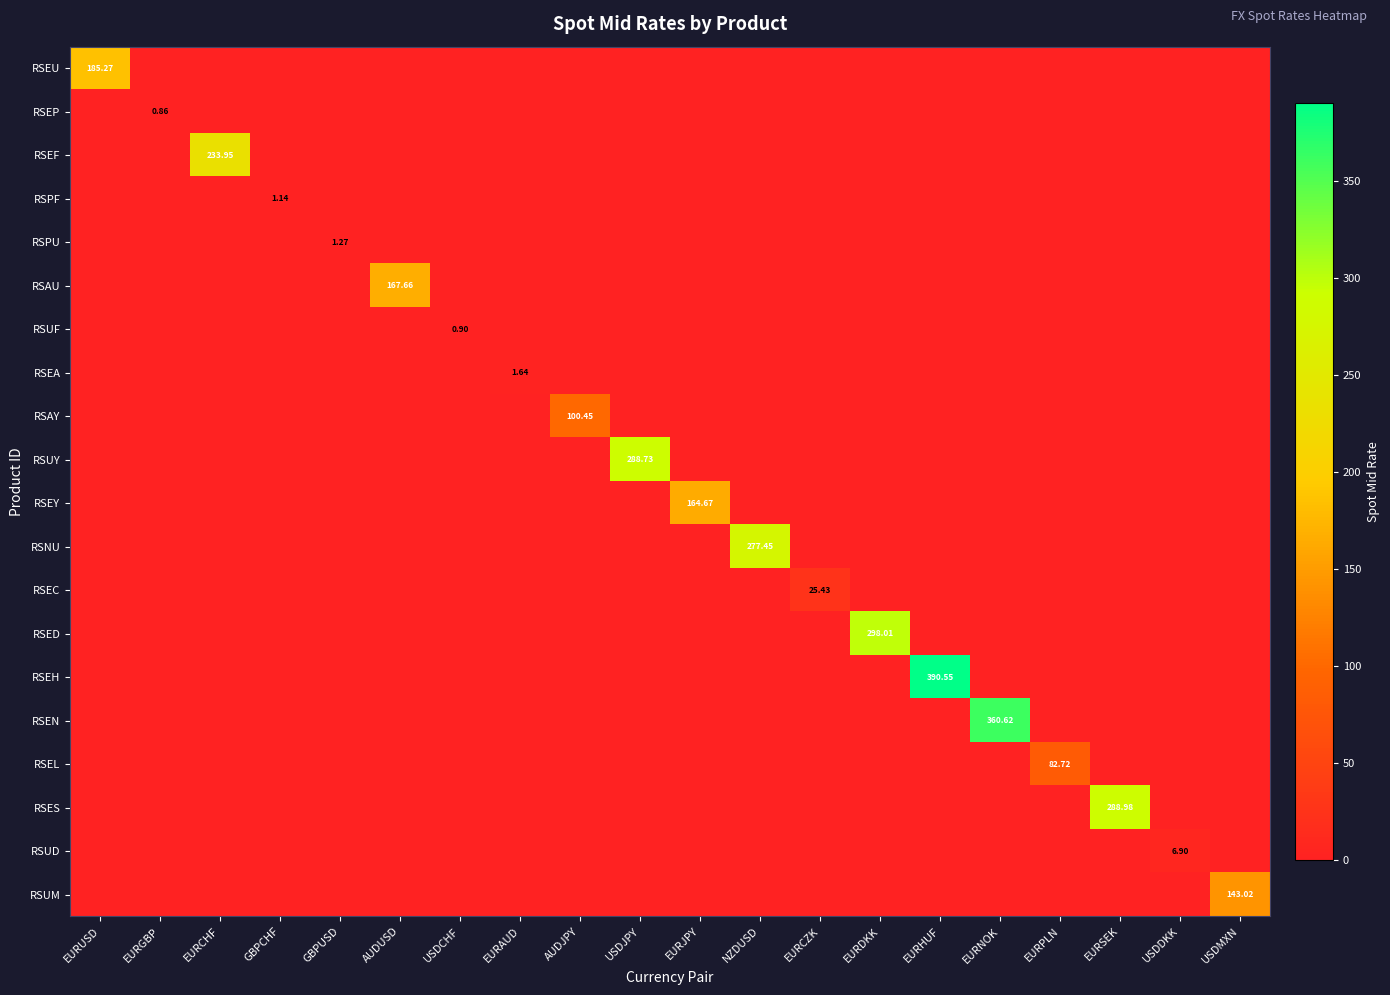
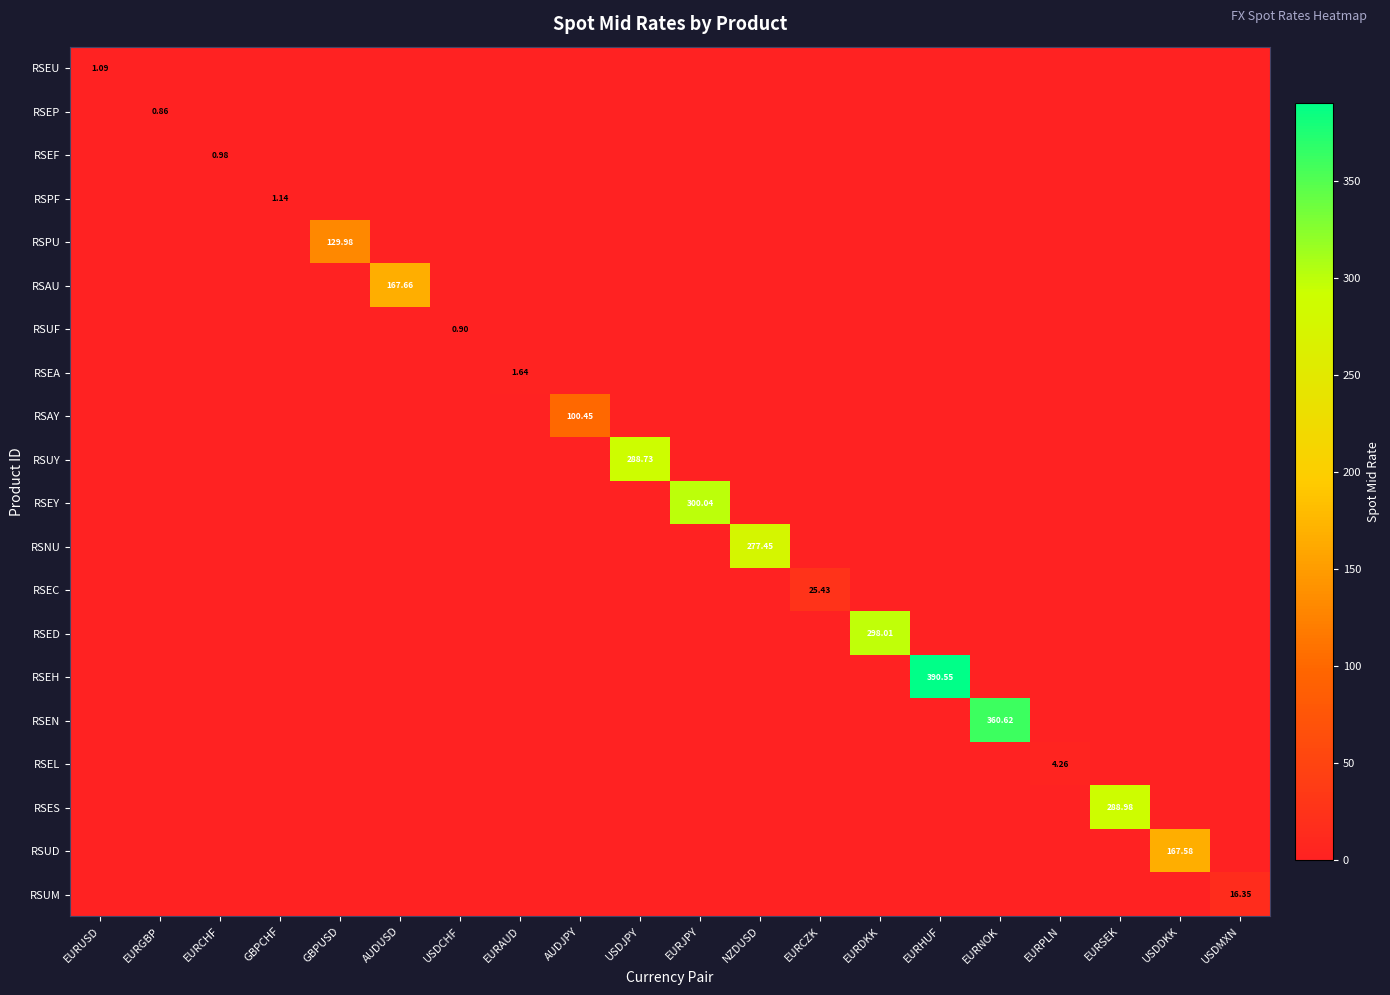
RSEU, EURUSD: 185.27 -> 1.09
RSEF, EURCHF: 233.95 -> 0.98
RSPU, GBPUSD: 1.27 -> 129.98
RSEY, EURJPY: 164.67 -> 300.04
RSEL, EURPLN: 82.72 -> 4.26
RSUD, USDDKK: 6.90 -> 167.58
RSUM, USDMXN: 143.02 -> 16.35
